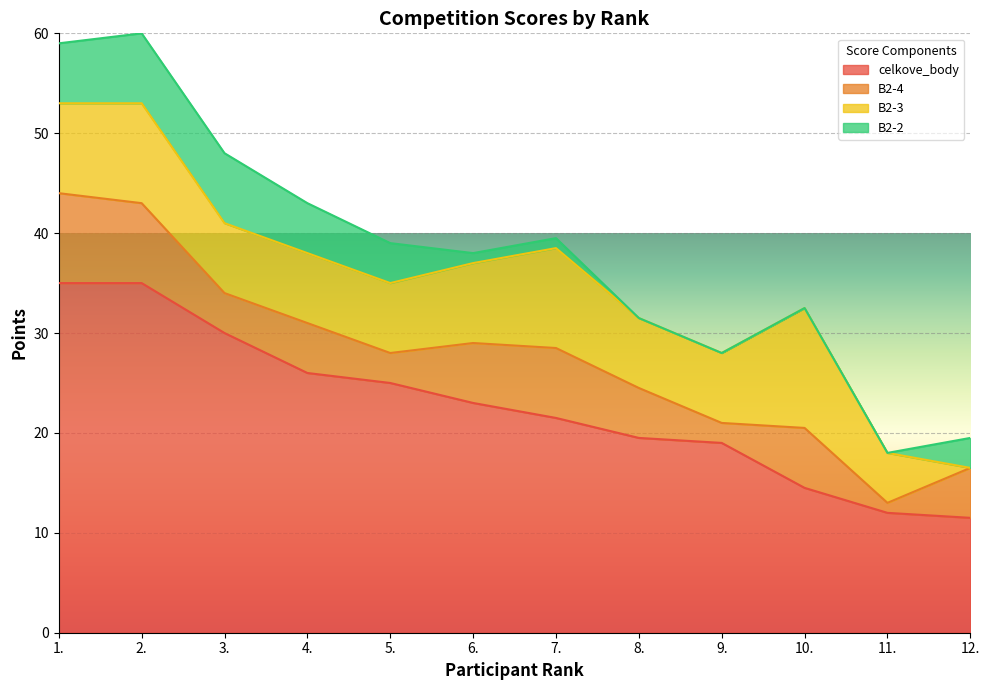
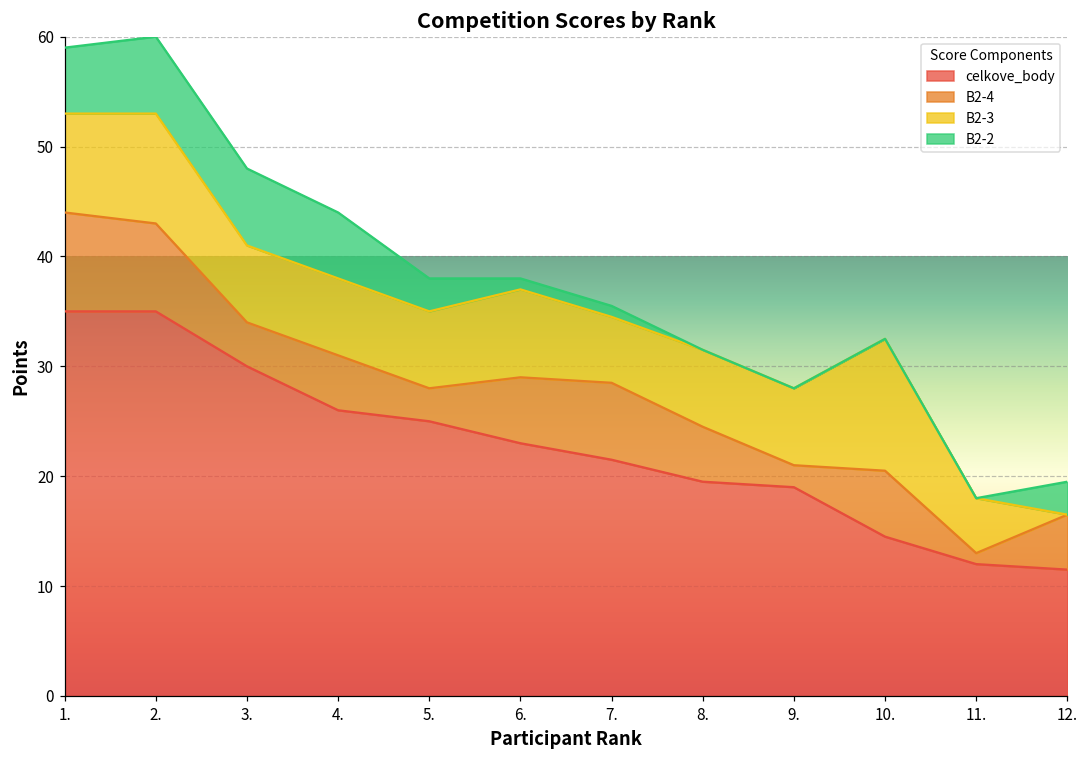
B2-2, 4.: 5 -> 6
B2-2, 5.: 4 -> 3
B2-3, 7.: 10 -> 6
